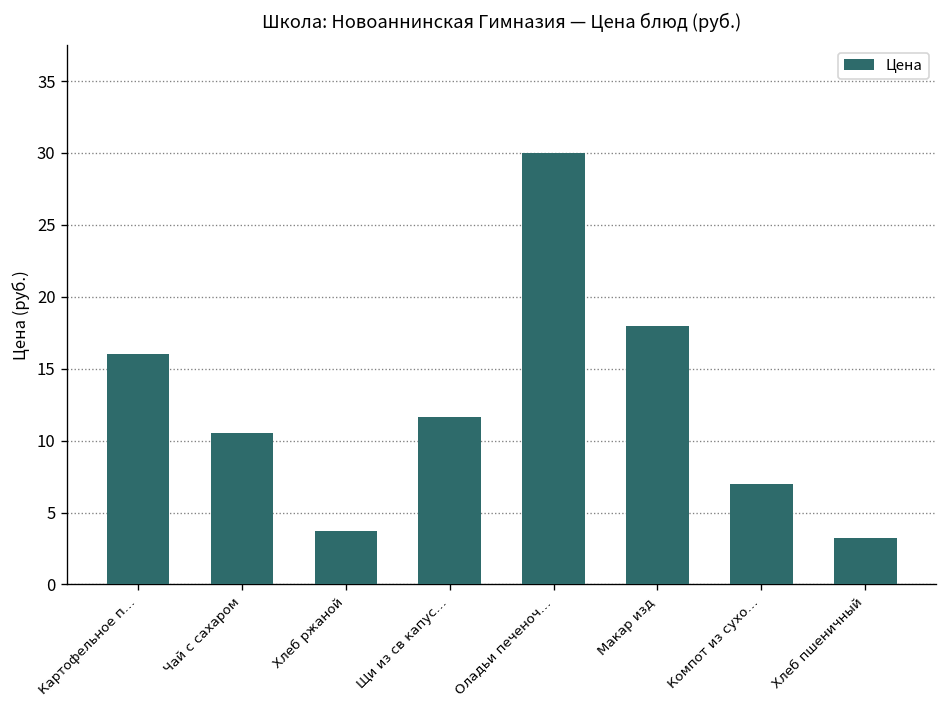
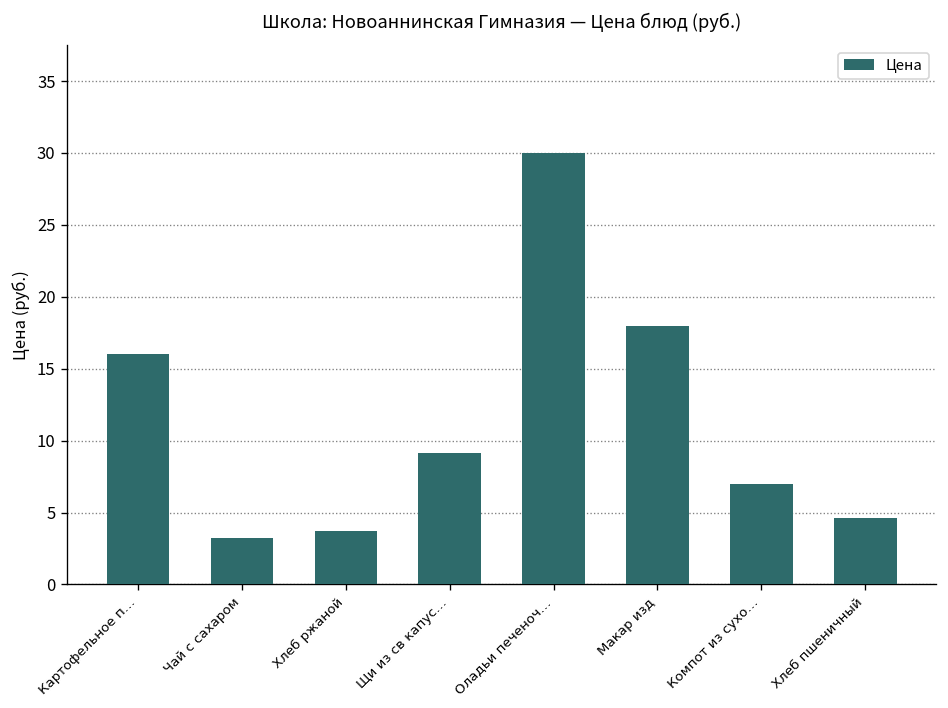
Чай с сахаром: 10.5 -> 3.2
Щи из св капус…: 11.6 -> 9.1
Хлеб пшеничный: 3.2 -> 4.6
